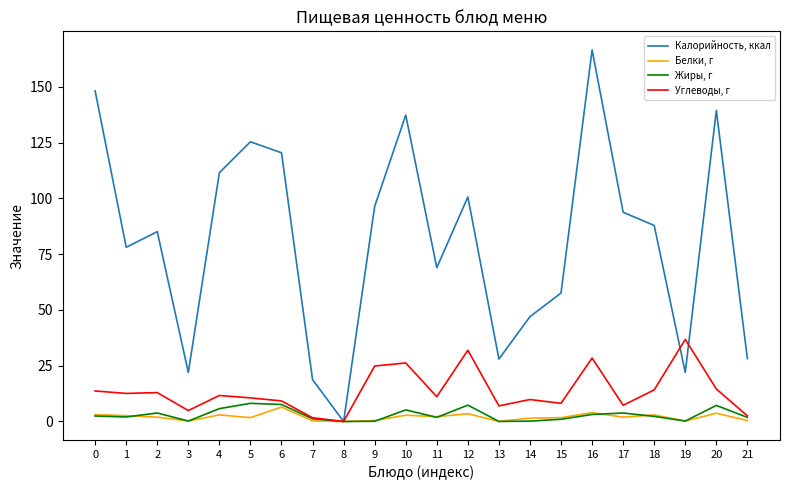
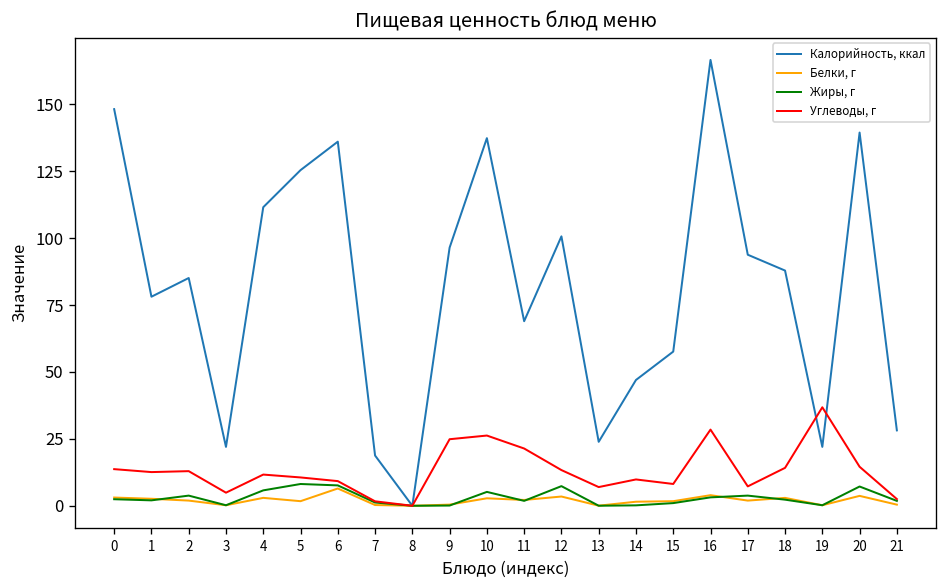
Калорийность, ккал, 6: 120 -> 136
Углеводы, г, 11: 11 -> 21
Углеводы, г, 12: 32 -> 13
Калорийность, ккал, 13: 28 -> 24
